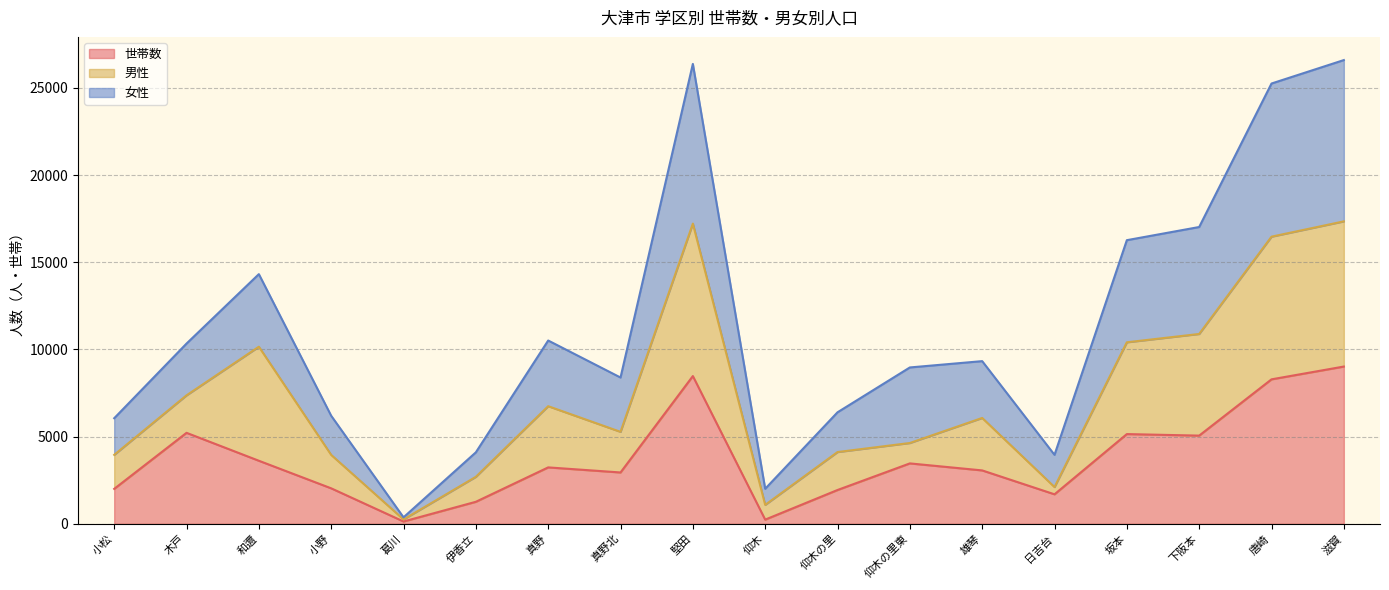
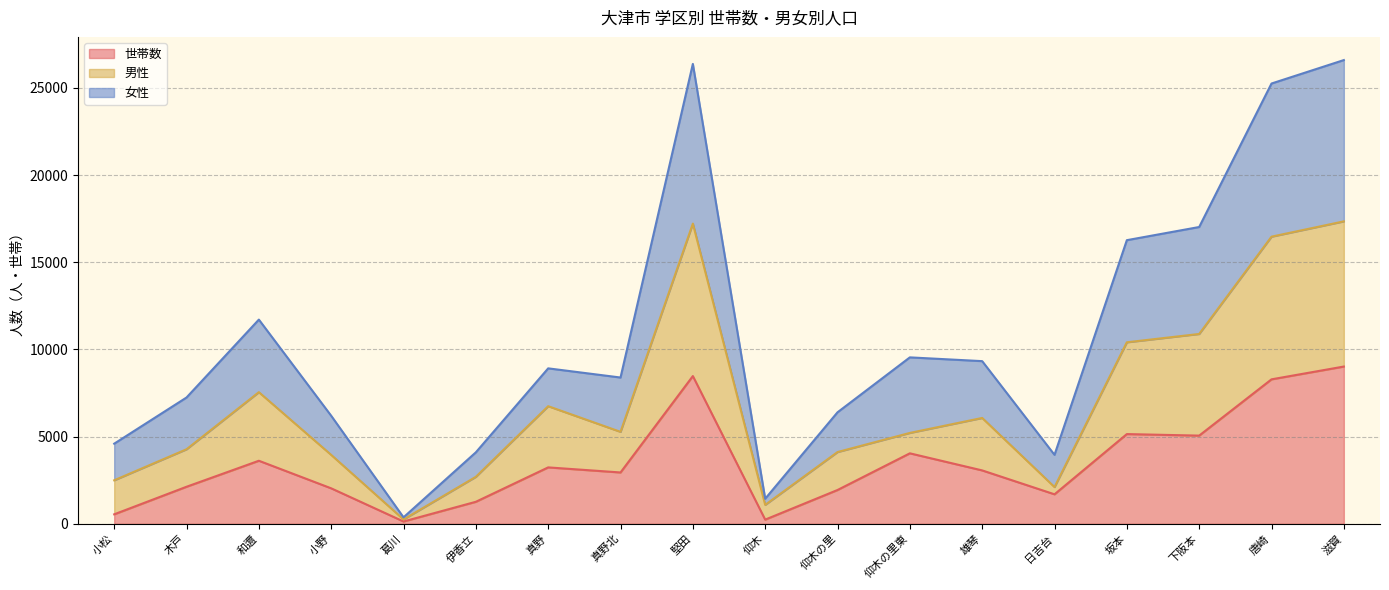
世帯数, 小松: 2000 -> 500
世帯数, 木戸: 5200 -> 2100
男性, 和邇: 6500 -> 3900
女性, 真野: 3800 -> 2200
女性, 仰木: 900 -> 400
世帯数, 仰木の里東: 3500 -> 4000
